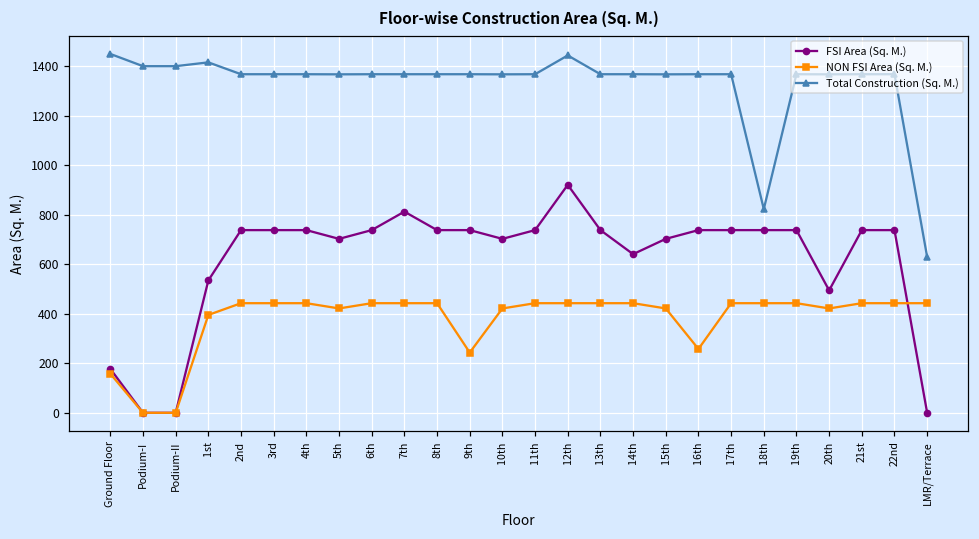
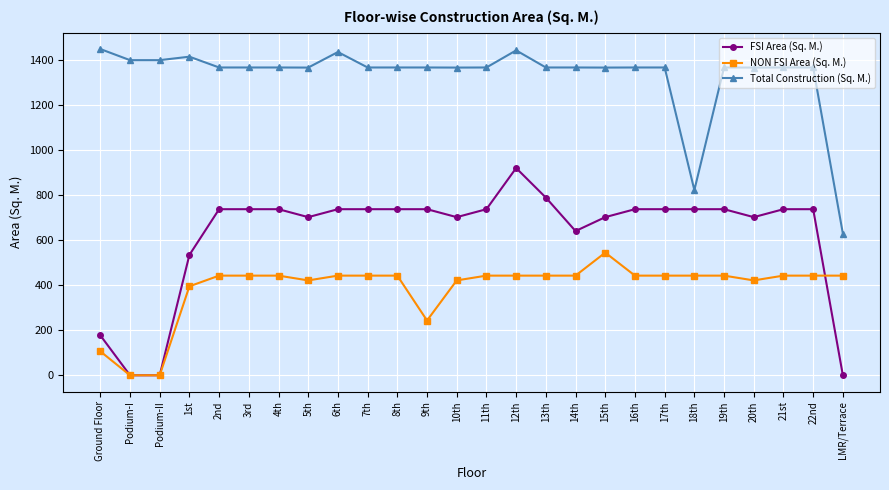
NON FSI Area (Sq. M.), Ground Floor: 160 -> 110
Total Construction (Sq. M.), 6th: 1370 -> 1440
FSI Area (Sq. M.), 7th: 810 -> 740
FSI Area (Sq. M.), 13th: 740 -> 790
NON FSI Area (Sq. M.), 15th: 420 -> 540
NON FSI Area (Sq. M.), 16th: 260 -> 440
FSI Area (Sq. M.), 20th: 490 -> 700
